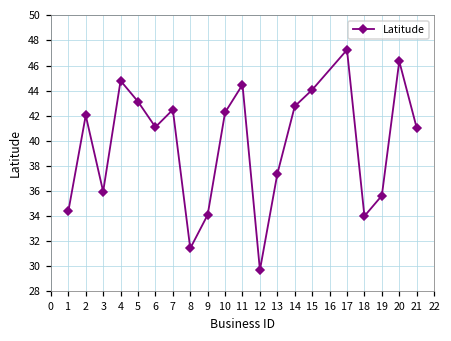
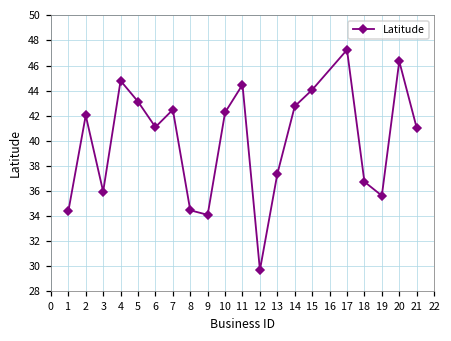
8: 31.4 -> 34.5
18: 34.0 -> 36.7
